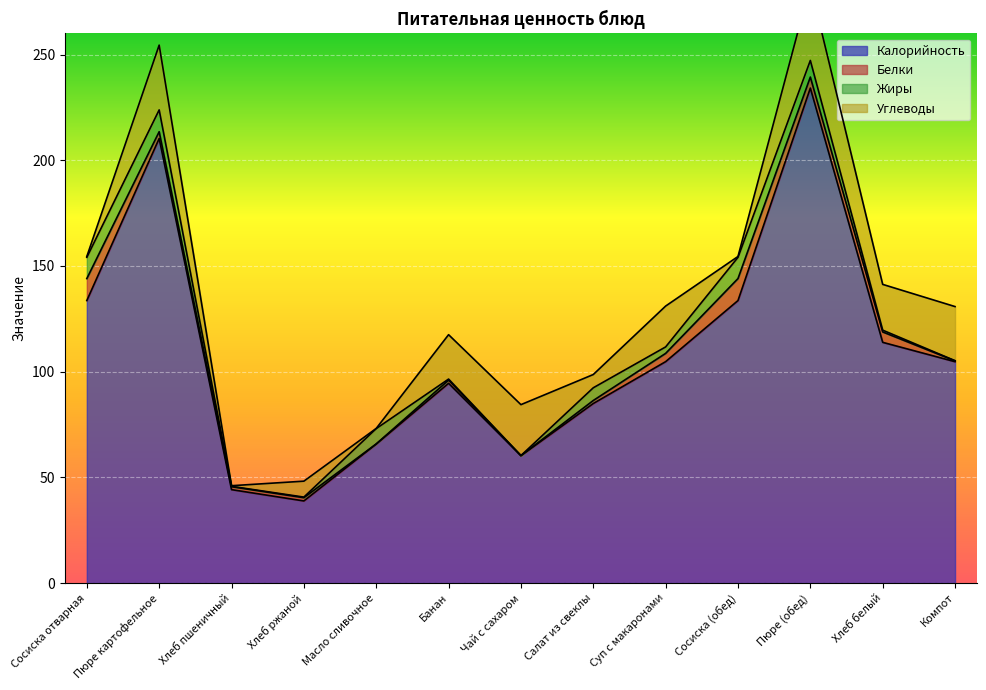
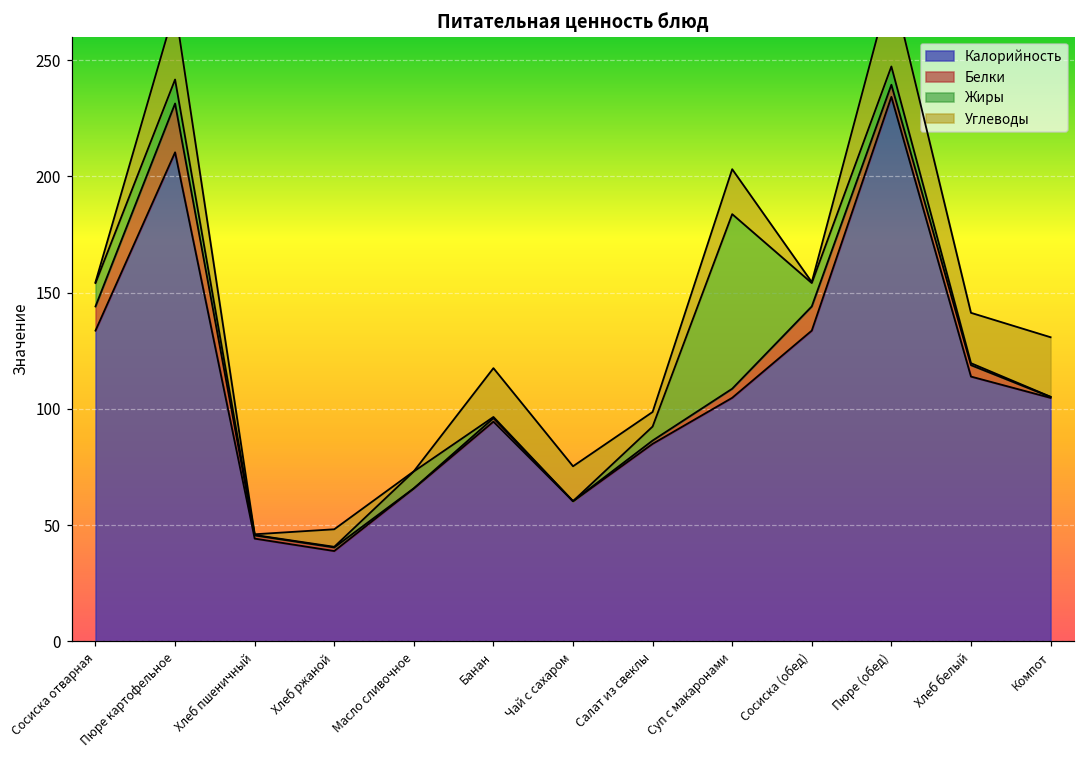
Белки, Пюре картофельное: 3 -> 21
Углеводы, Чай с сахаром: 24 -> 15
Жиры, Суп с макаронами: 3 -> 75
